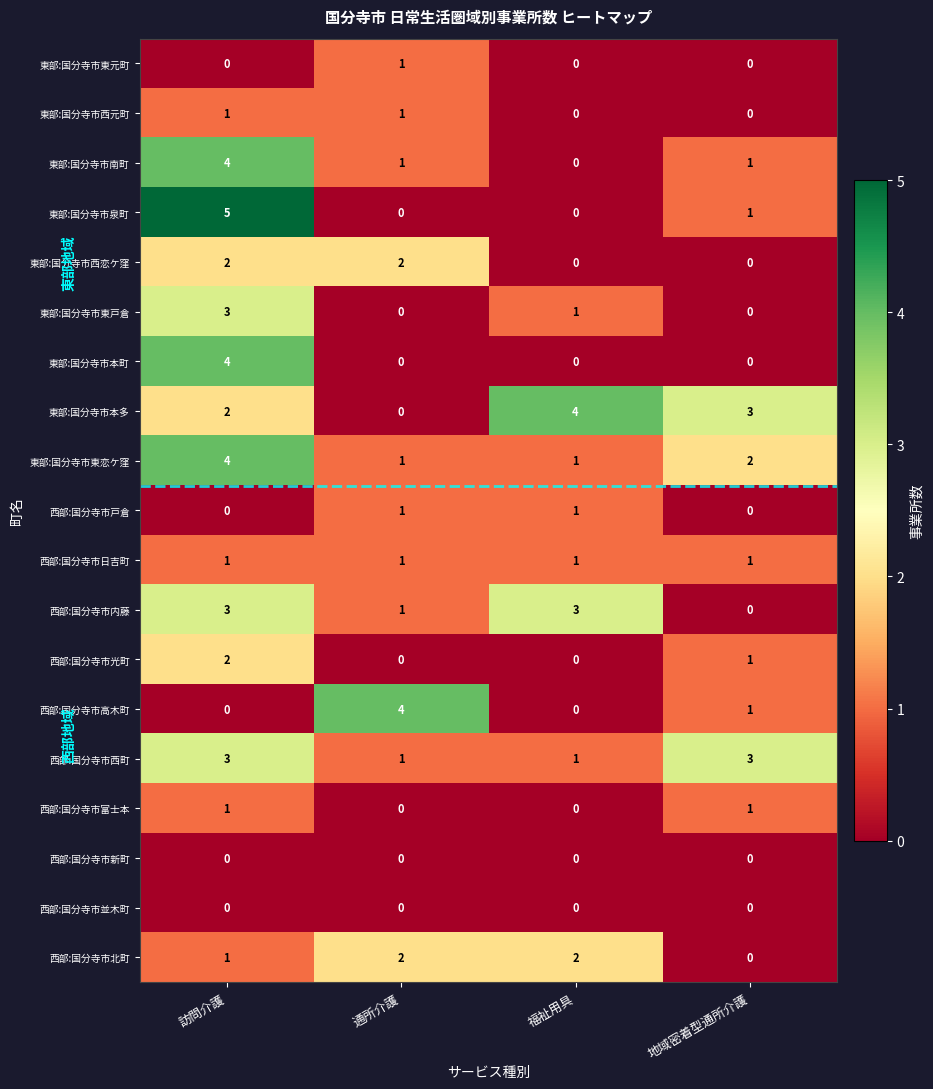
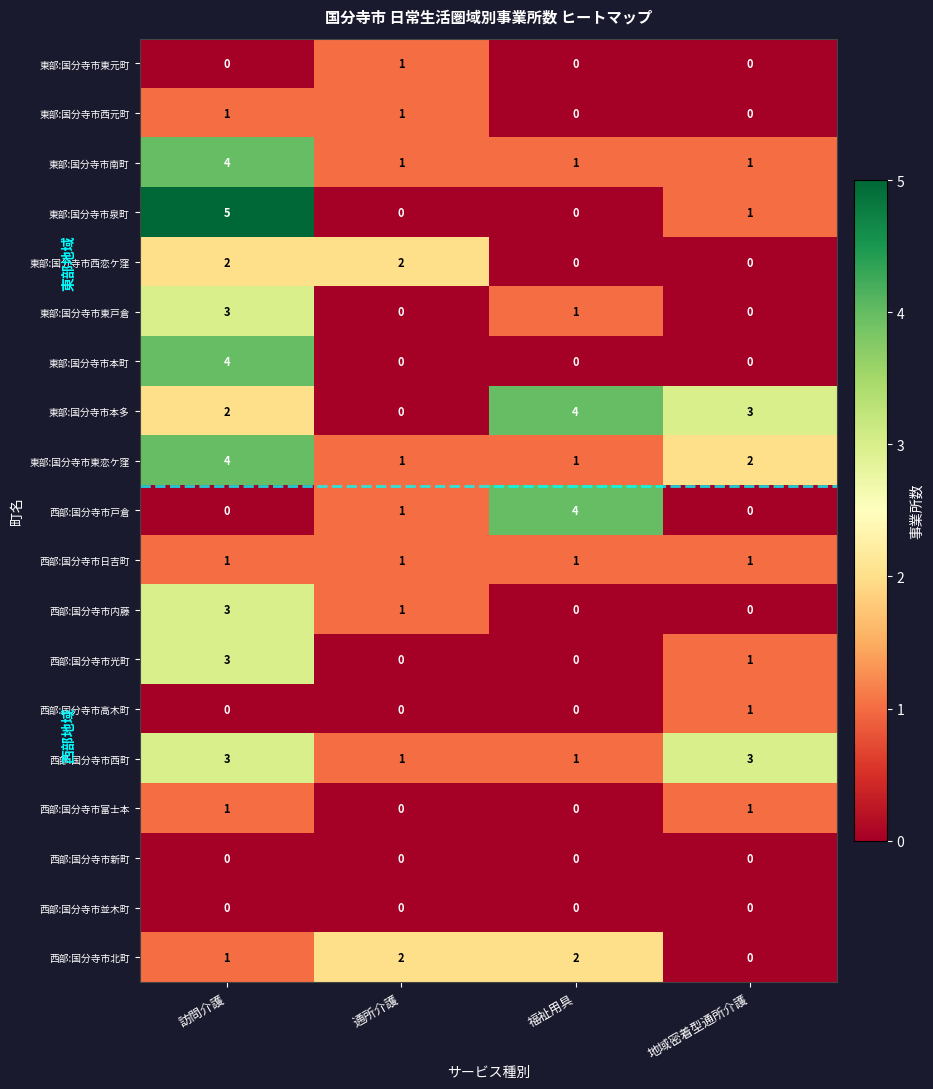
東部:国分寺市南町, 福祉用具: 0 -> 1
西部:国分寺市戸倉, 福祉用具: 1 -> 4
西部:国分寺市内藤, 福祉用具: 3 -> 0
西部:国分寺市光町, 訪問介護: 2 -> 3
西部:国分寺市高木町, 通所介護: 4 -> 0
